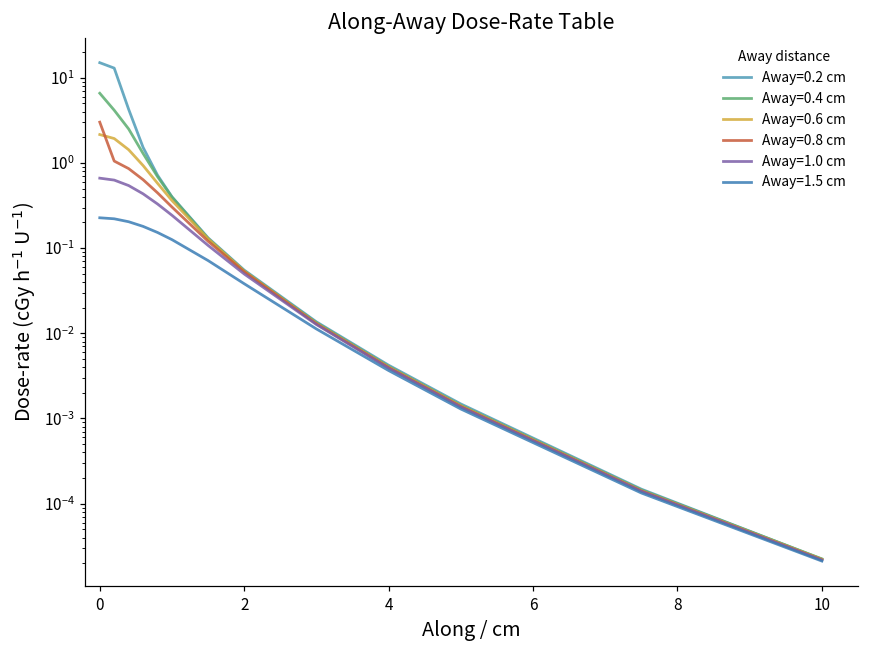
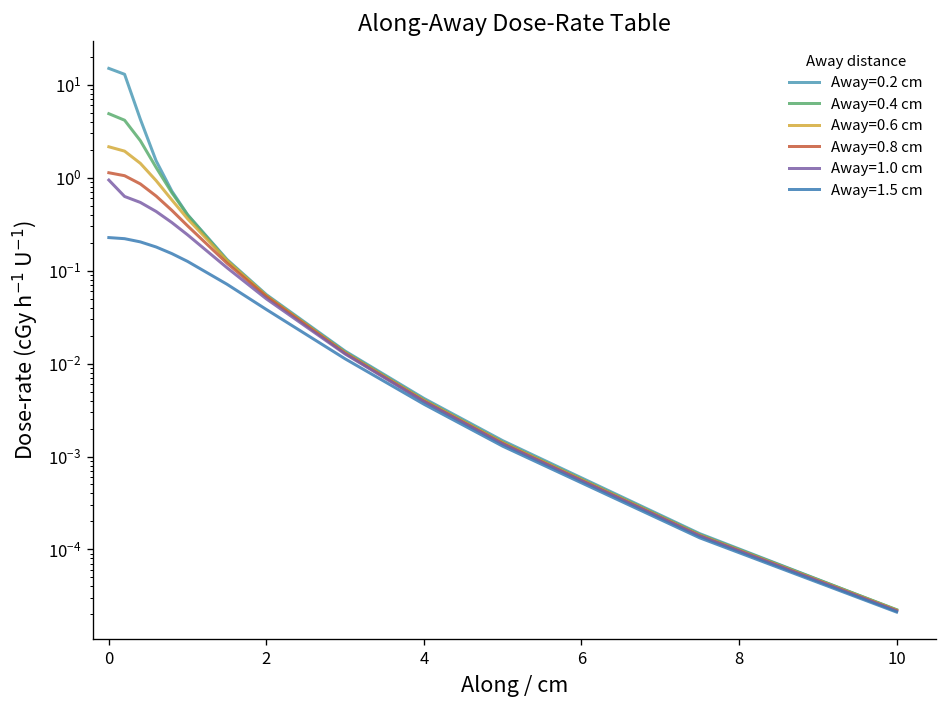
Away=0.4 cm, 0: 7 -> 5
Away=0.8 cm, 0: 3.0 -> 1.1
Away=1.0 cm, 0: 0.7 -> 0.9
